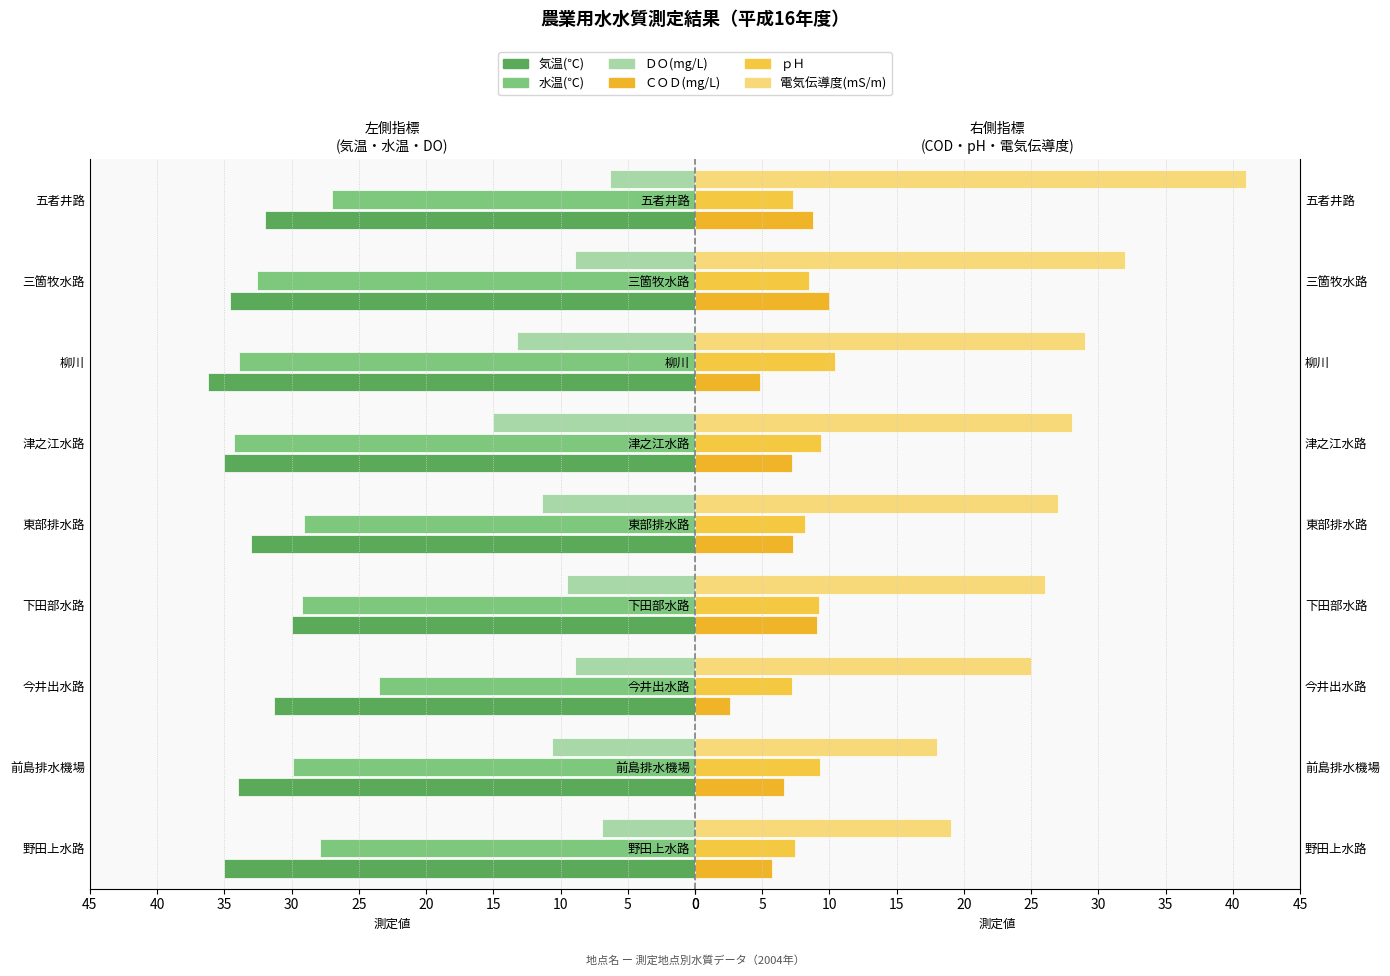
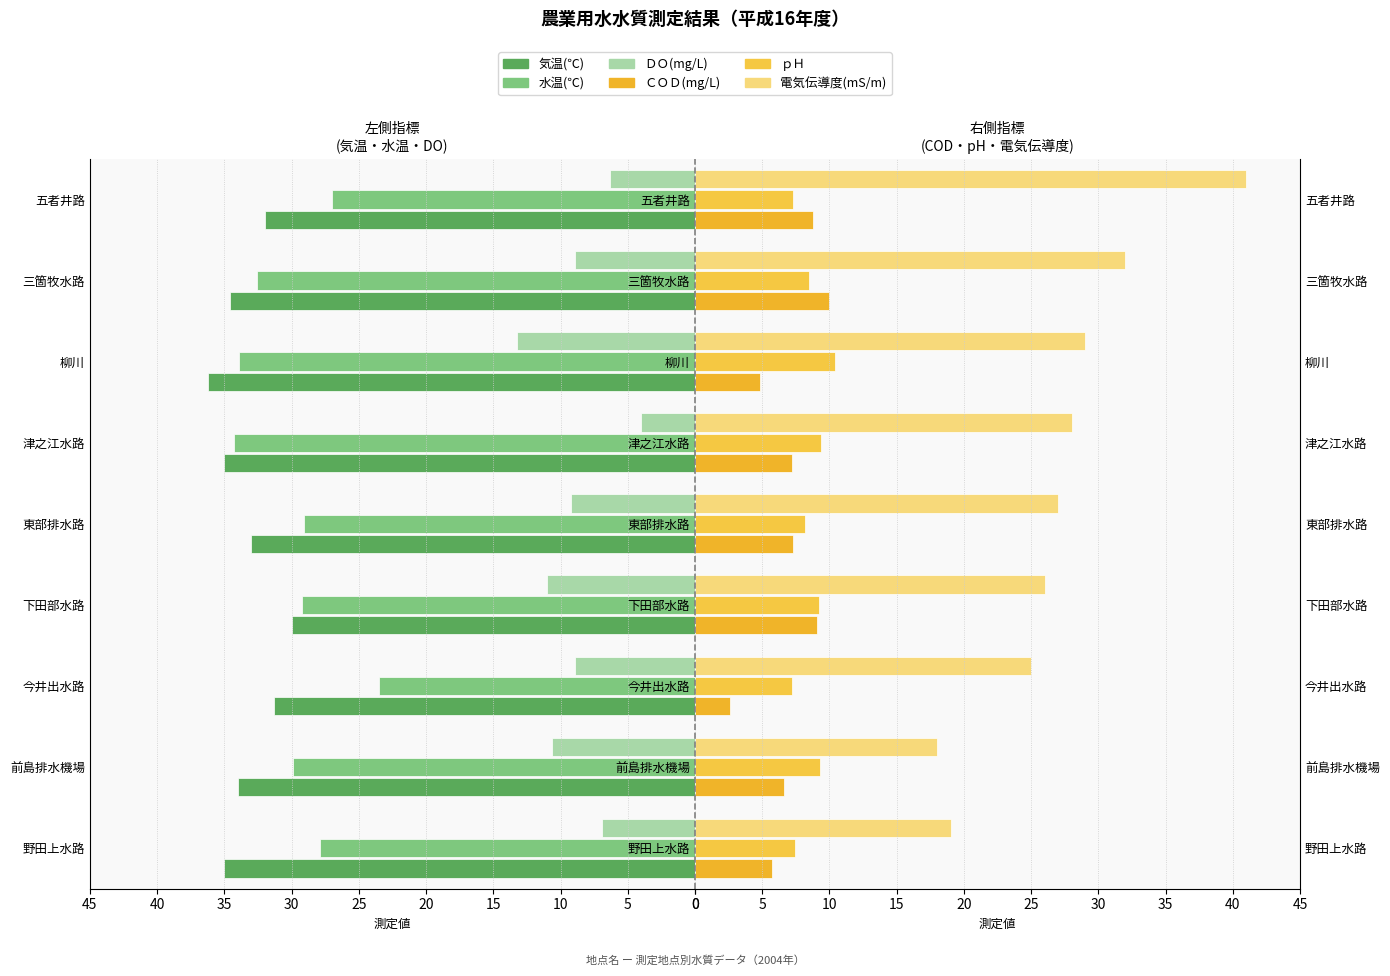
左側指標 (気温・水温・DO), ＤＯ(mg/L), 津之江水路: 15 -> 4
左側指標 (気温・水温・DO), ＤＯ(mg/L), 東部排水路: 11.4 -> 9.2
左側指標 (気温・水温・DO), ＤＯ(mg/L), 下田部水路: 9.5 -> 11.0
